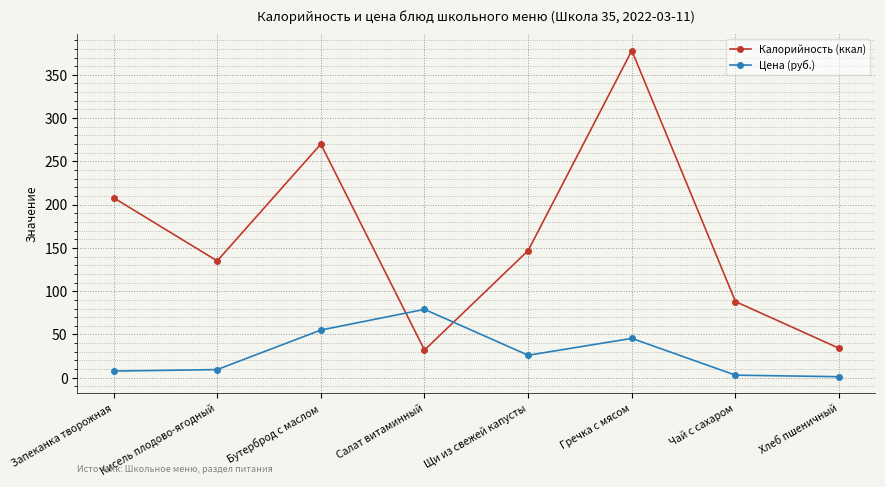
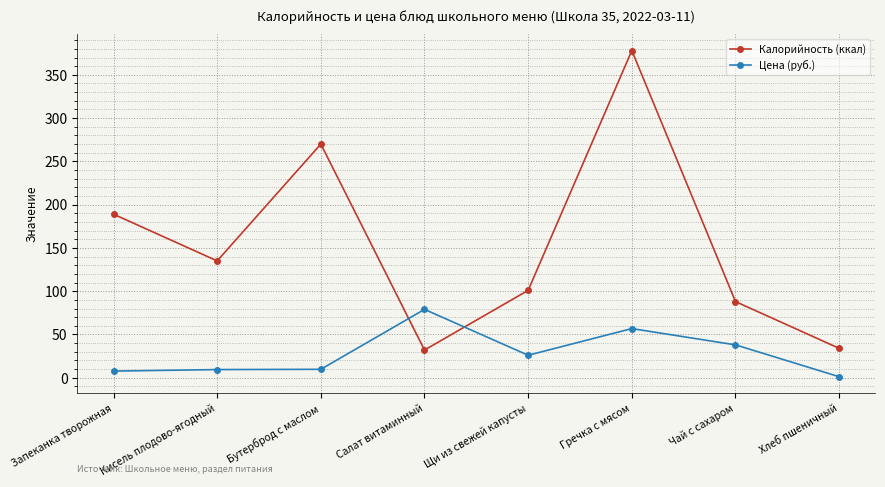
Калорийность (ккал), Запеканка творожная: 210 -> 190
Цена (руб.), Бутерброд с маслом: 60 -> 10
Калорийность (ккал), Щи из свежей капусты: 150 -> 100
Цена (руб.), Гречка с мясом: 50 -> 60
Цена (руб.), Чай с сахаром: 0 -> 40
